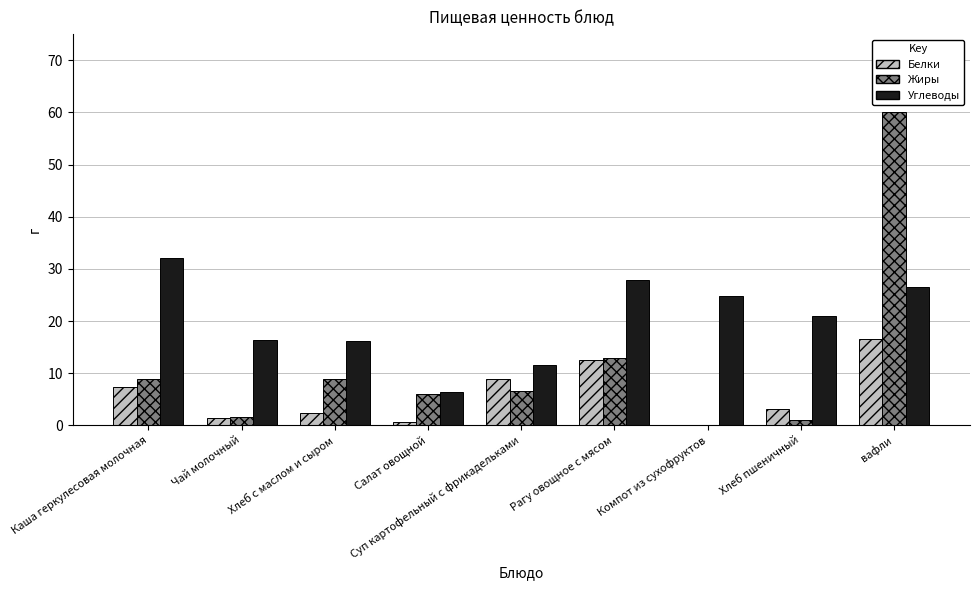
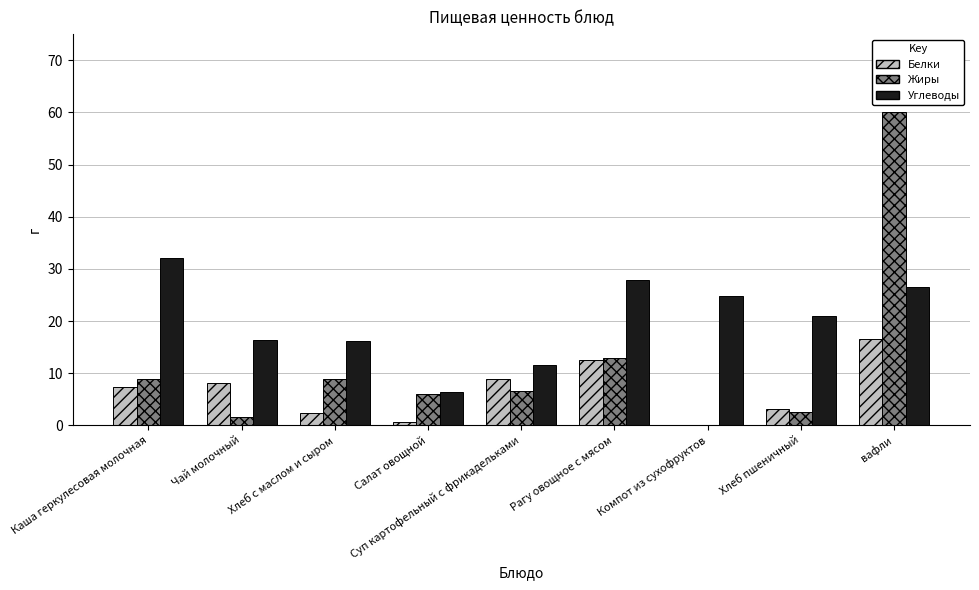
Белки, Чай молочный: 1 -> 8
Жиры, Хлеб пшеничный: 1 -> 3
